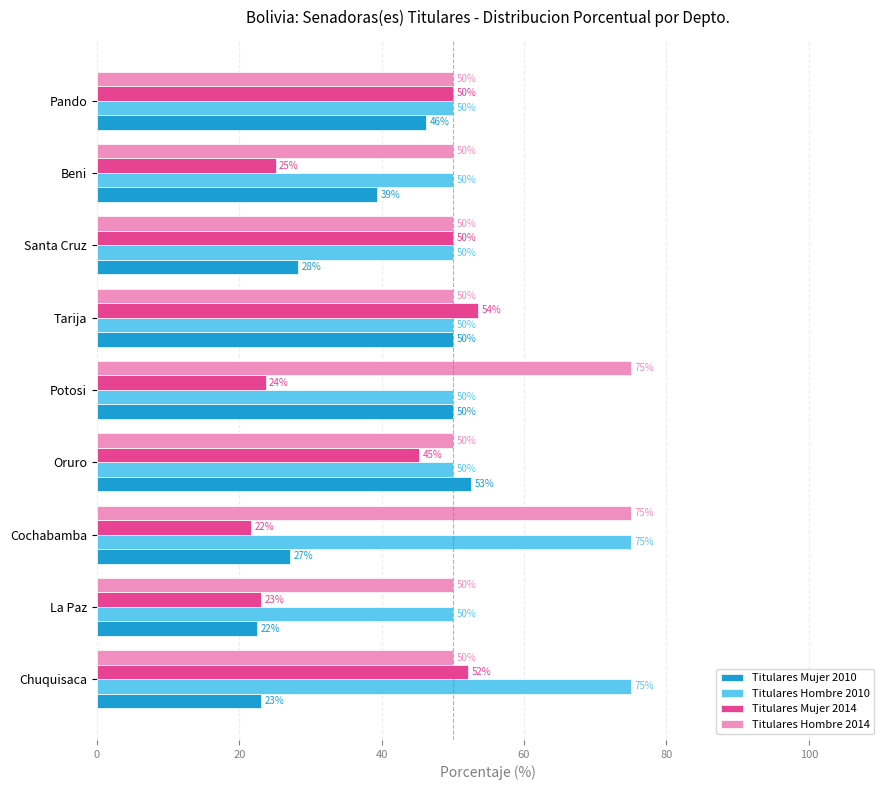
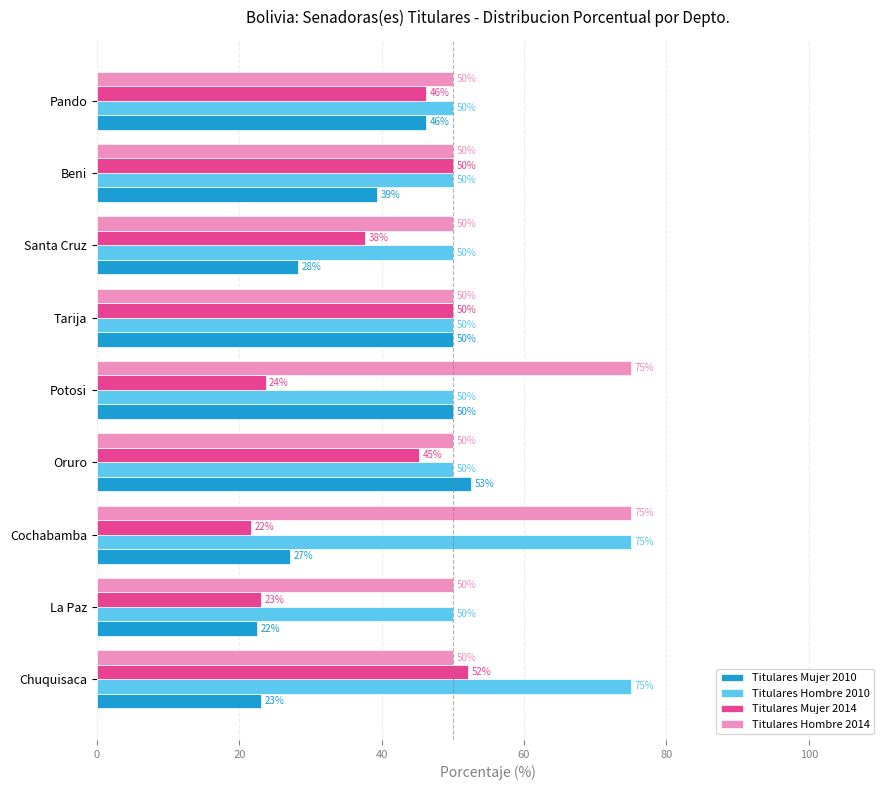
Titulares Mujer 2014, Pando: 50% -> 46%
Titulares Mujer 2014, Beni: 25% -> 50%
Titulares Mujer 2014, Santa Cruz: 50% -> 38%
Titulares Mujer 2014, Tarija: 54% -> 50%
